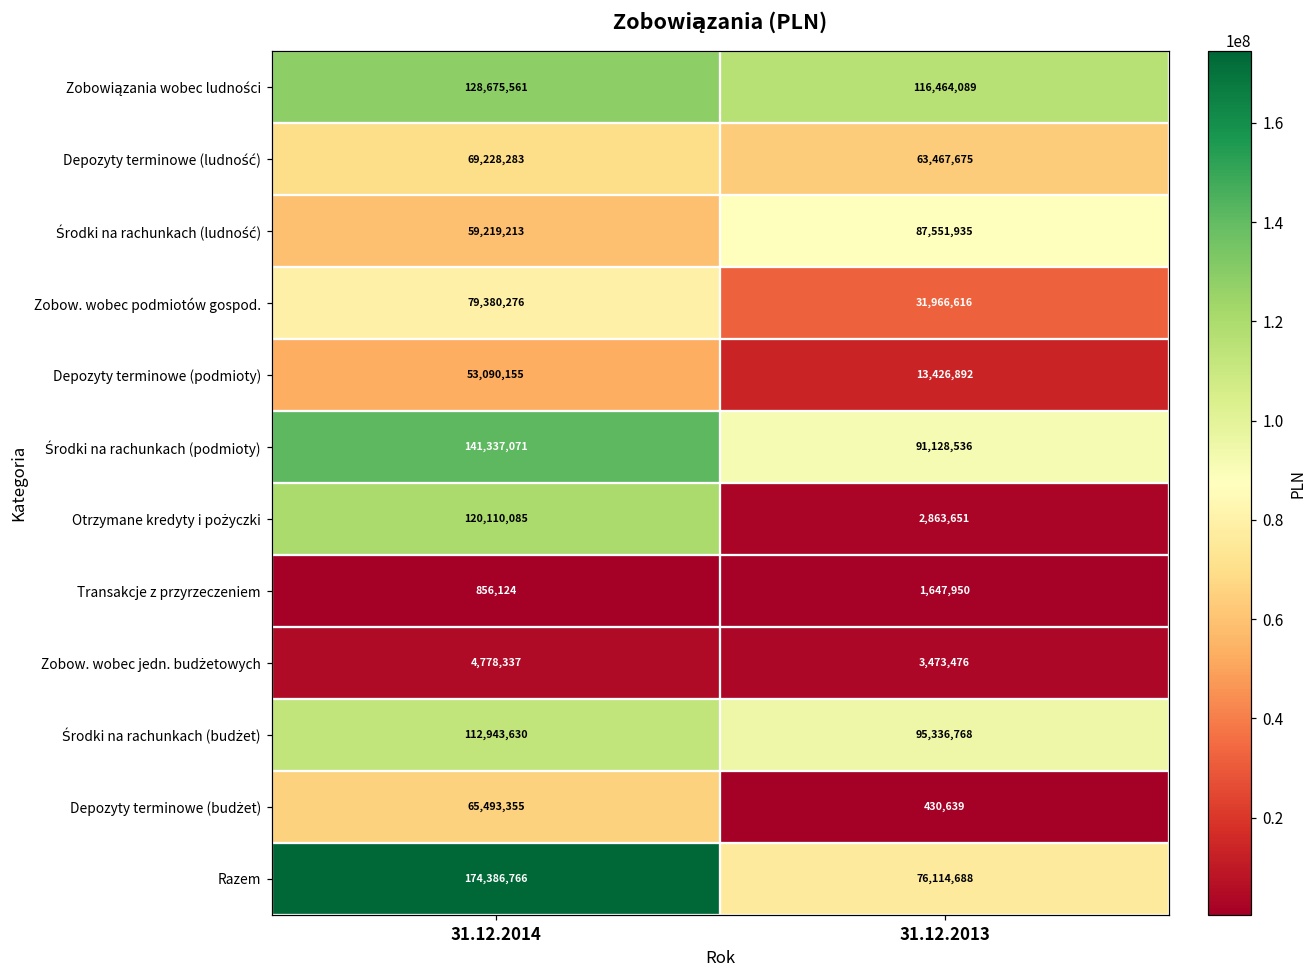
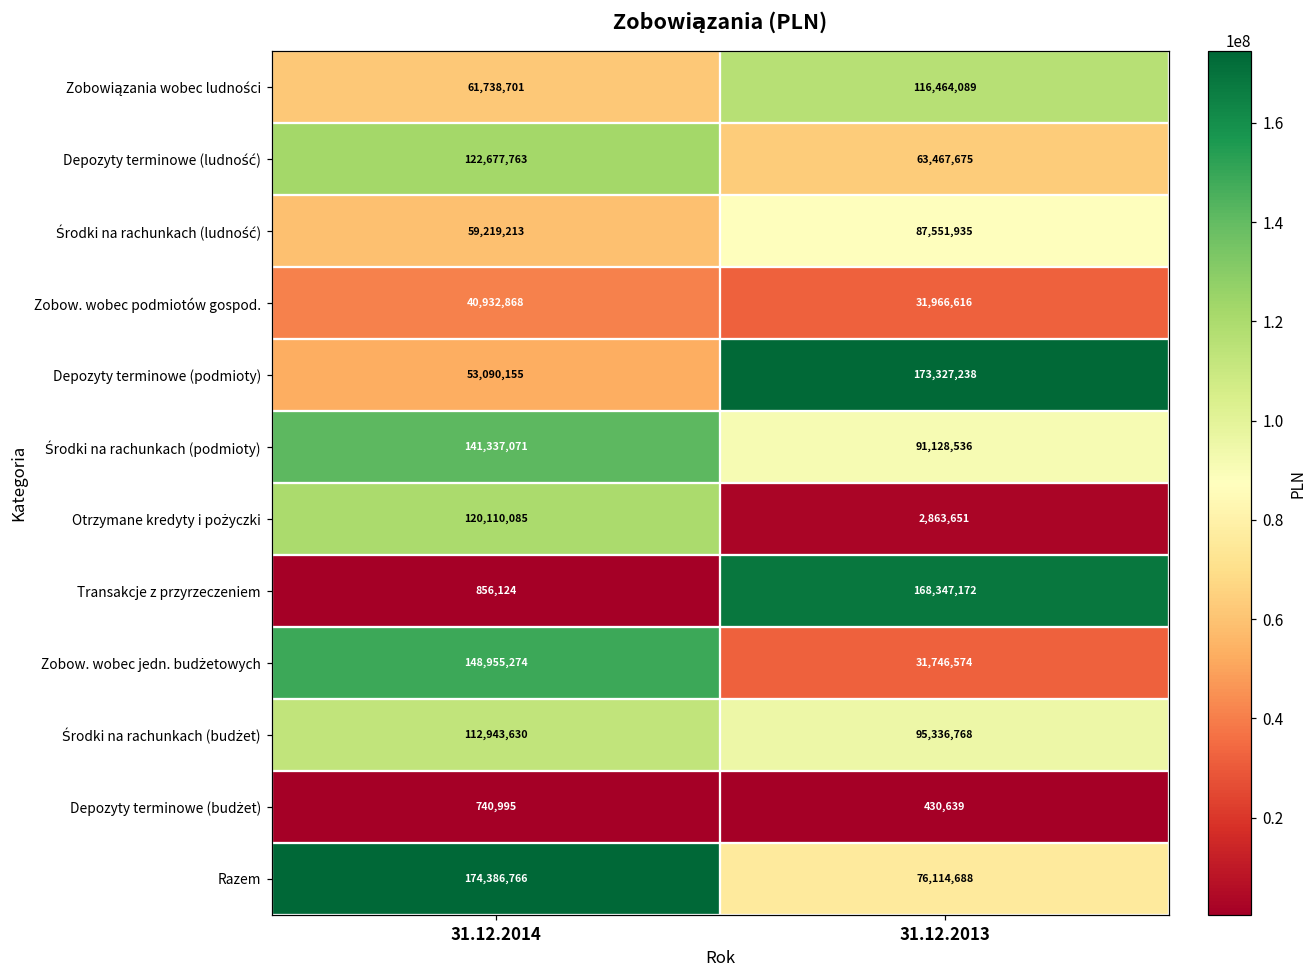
Zobowiązania wobec ludności, 31.12.2014: 128,675,561 -> 61,738,701
Depozyty terminowe (ludność), 31.12.2014: 69,228,283 -> 122,677,763
Zobow. wobec podmiotów gospod., 31.12.2014: 79,380,276 -> 40,932,868
Depozyty terminowe (podmioty), 31.12.2013: 13,426,892 -> 173,327,238
Transakcje z przyrzeczeniem, 31.12.2013: 1,647,950 -> 168,347,172
Zobow. wobec jedn. budżetowych, 31.12.2014: 4,778,337 -> 148,955,274
Zobow. wobec jedn. budżetowych, 31.12.2013: 3,473,476 -> 31,746,574
Depozyty terminowe (budżet), 31.12.2014: 65,493,355 -> 740,995
